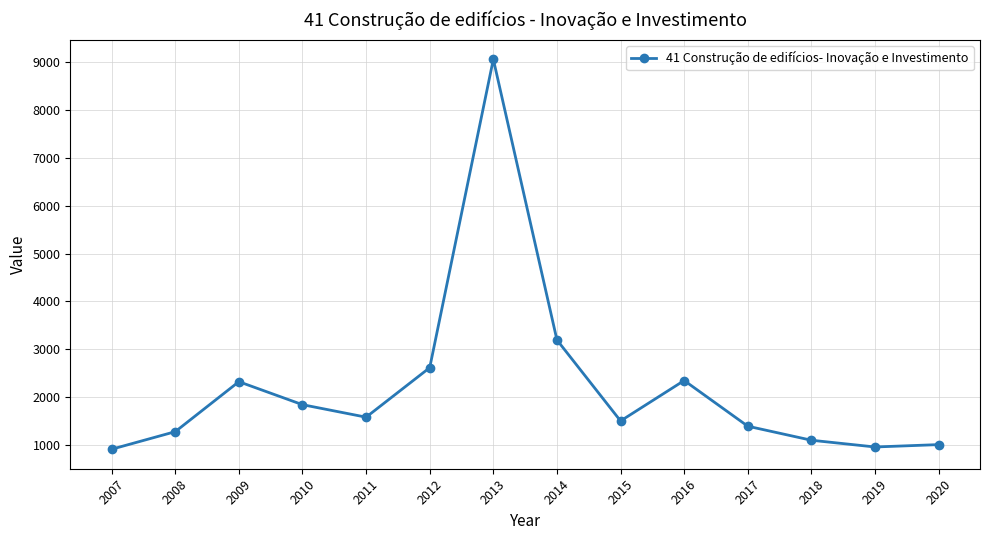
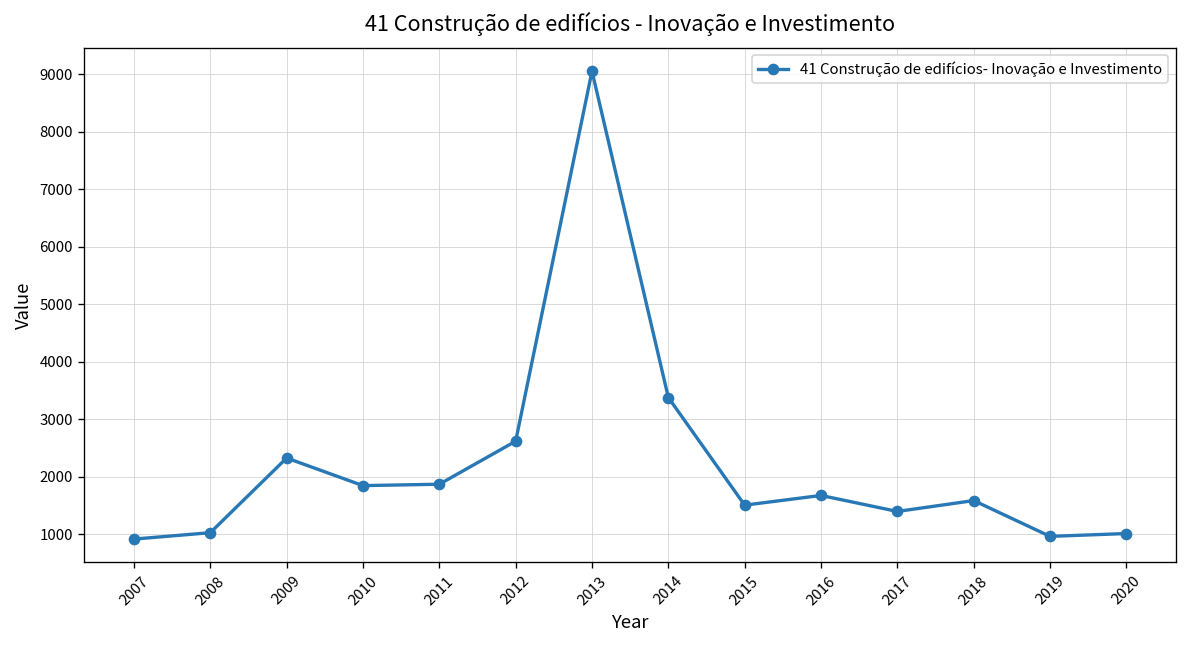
2008: 1300 -> 1000
2011: 1600 -> 1900
2014: 3200 -> 3400
2016: 2400 -> 1700
2018: 1100 -> 1600
